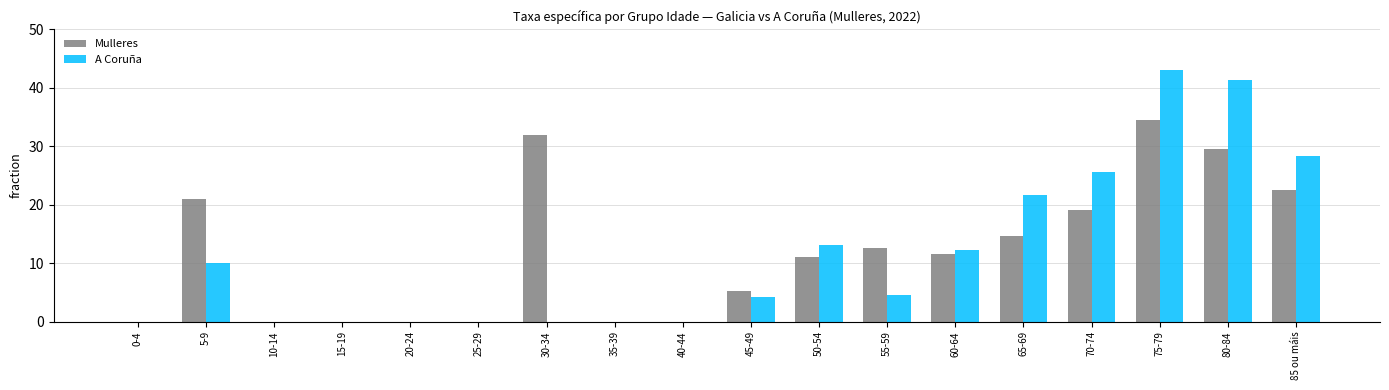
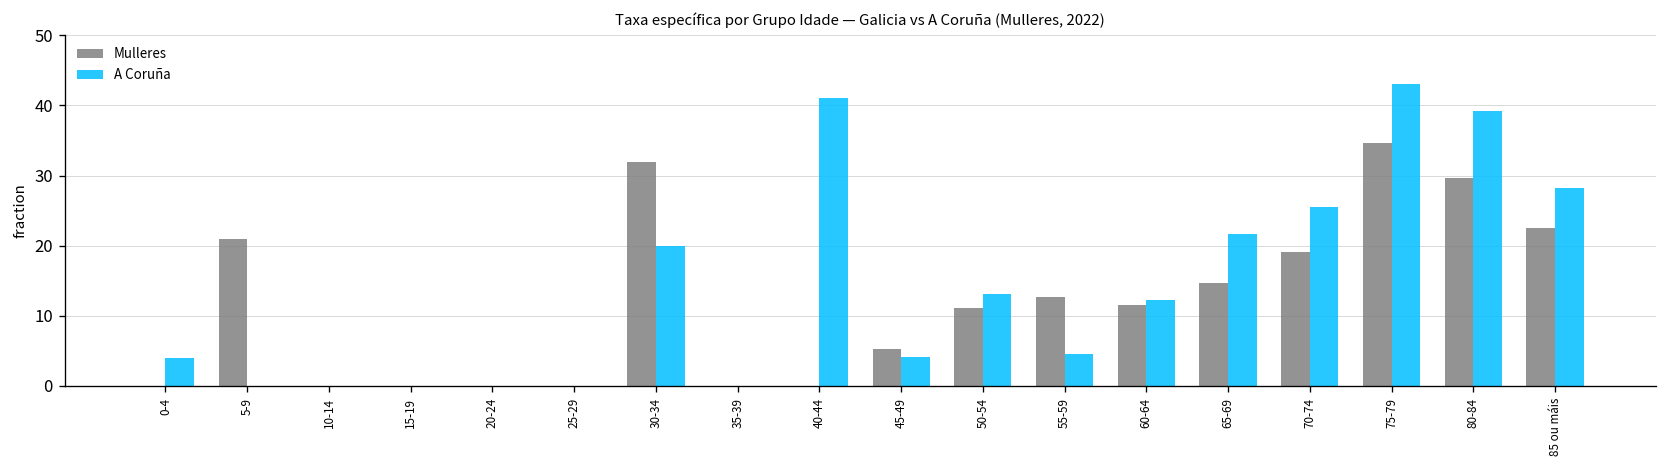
A Coruña, 0-4: 0 -> 4
A Coruña, 5-9: 10 -> 0
A Coruña, 30-34: 0 -> 20
A Coruña, 40-44: 0 -> 41
A Coruña, 80-84: 41 -> 39
